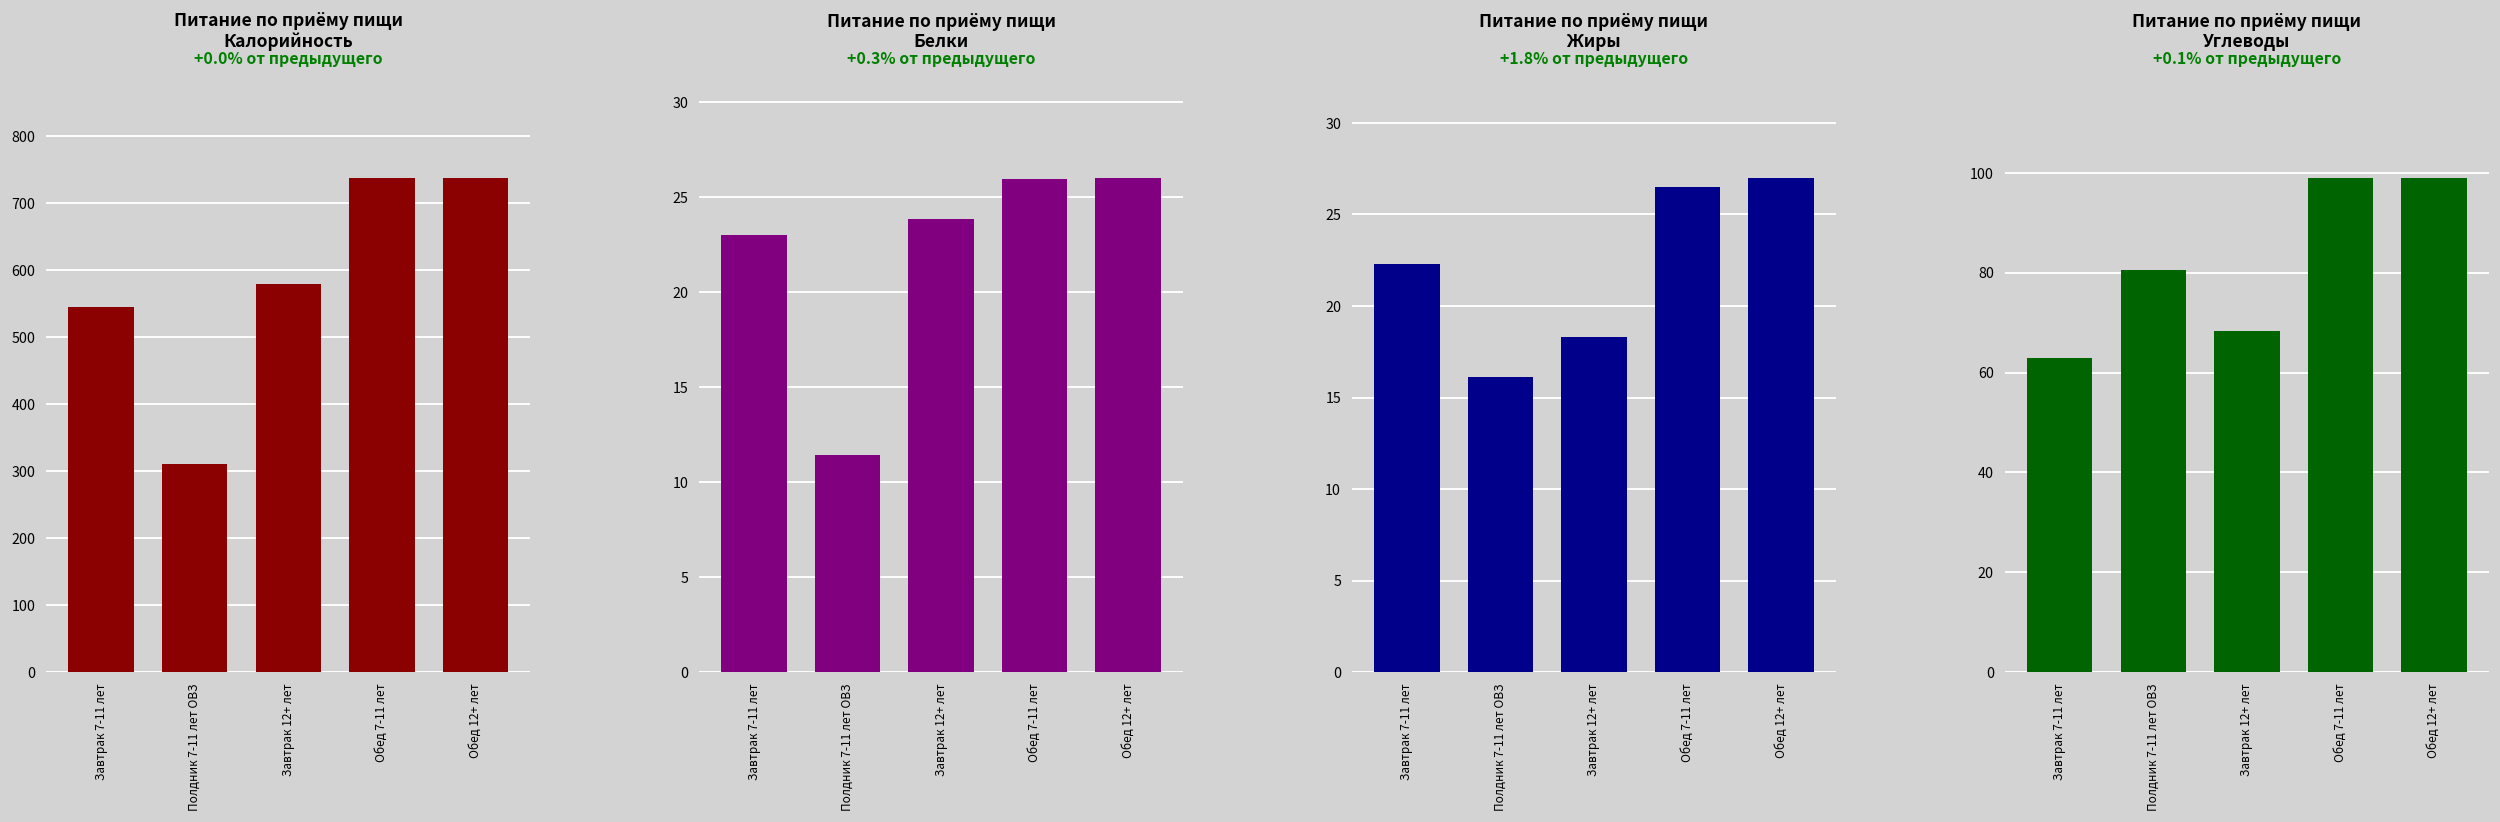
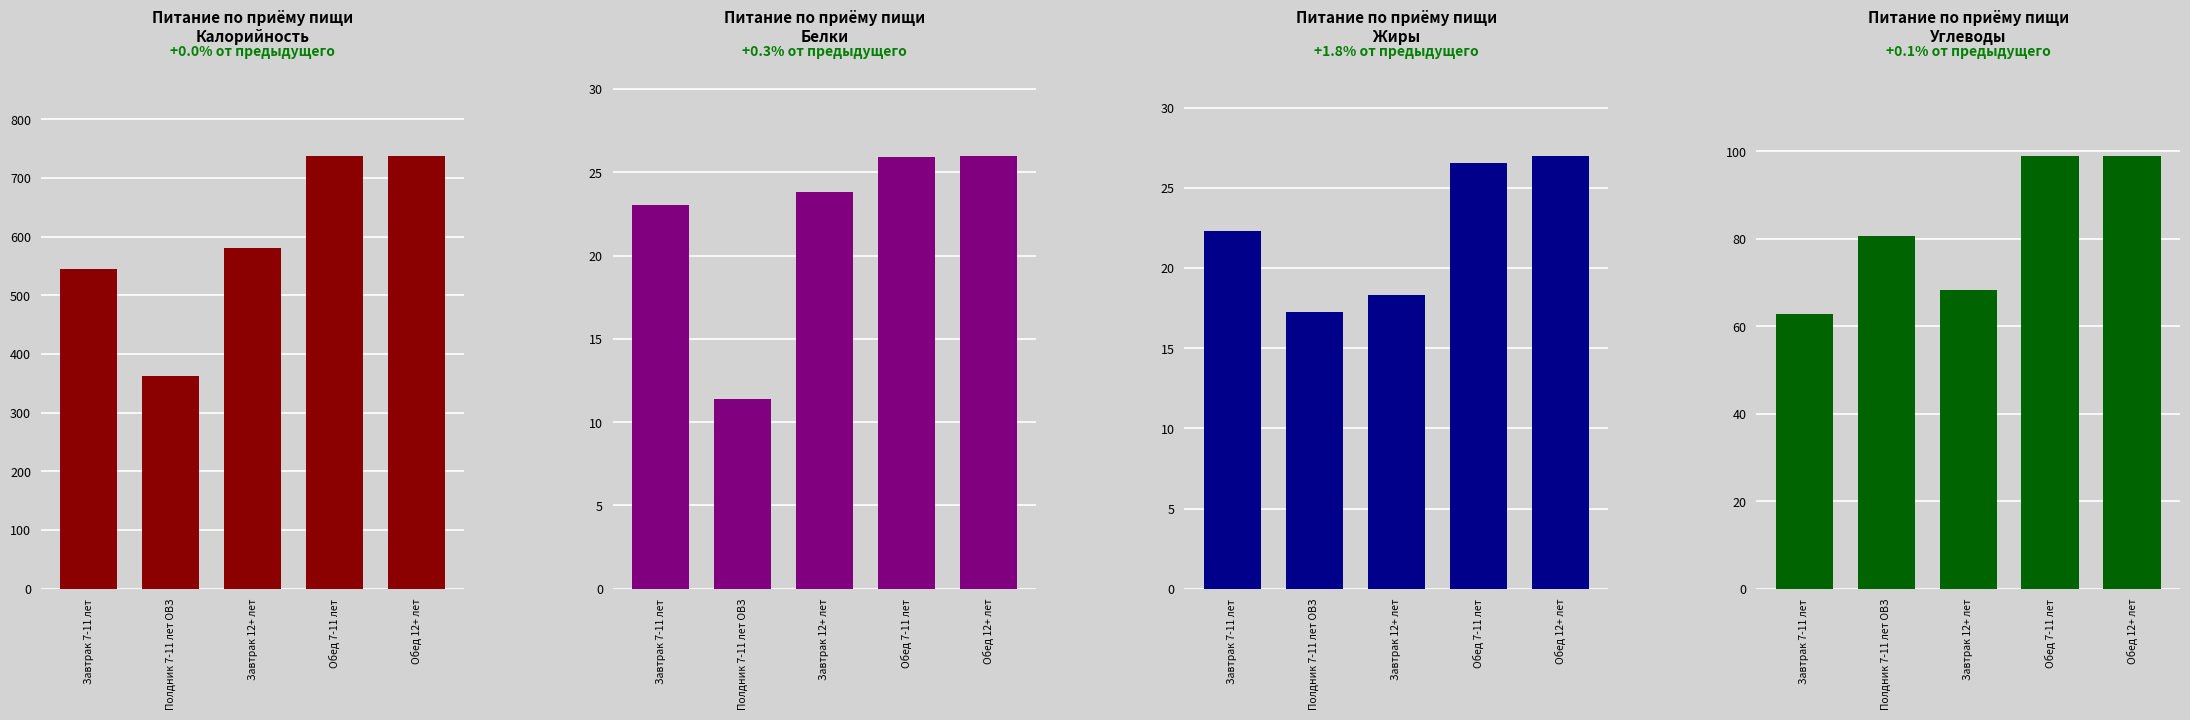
Питание по приёму пищи Калорийность, Полдник 7-11 лет ОВЗ: 310 -> 360
Питание по приёму пищи Жиры, Полдник 7-11 лет ОВЗ: 16.1 -> 17.3
